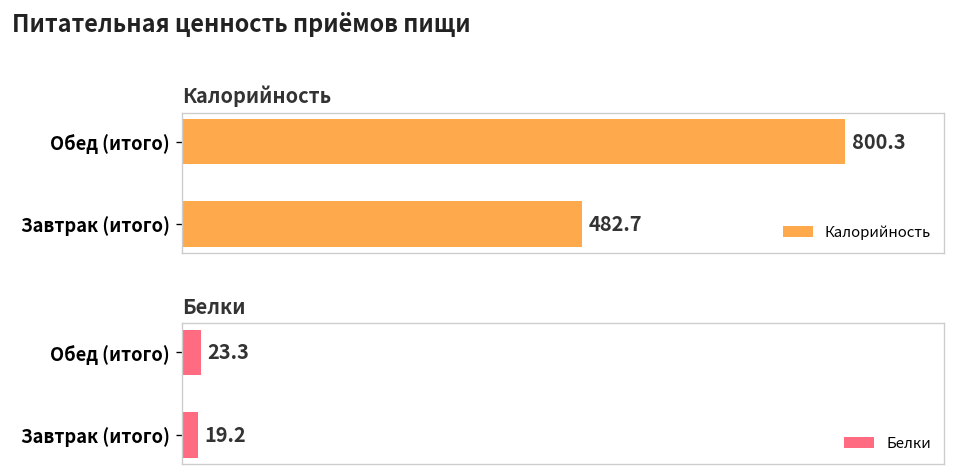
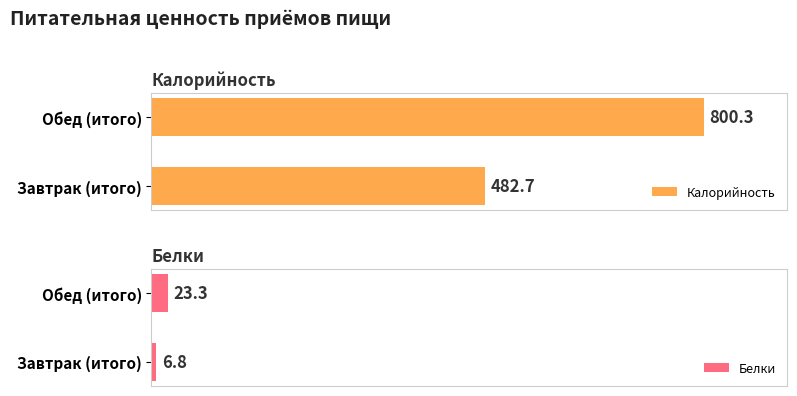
Белки, Завтрак (итого): 19.2 -> 6.8
